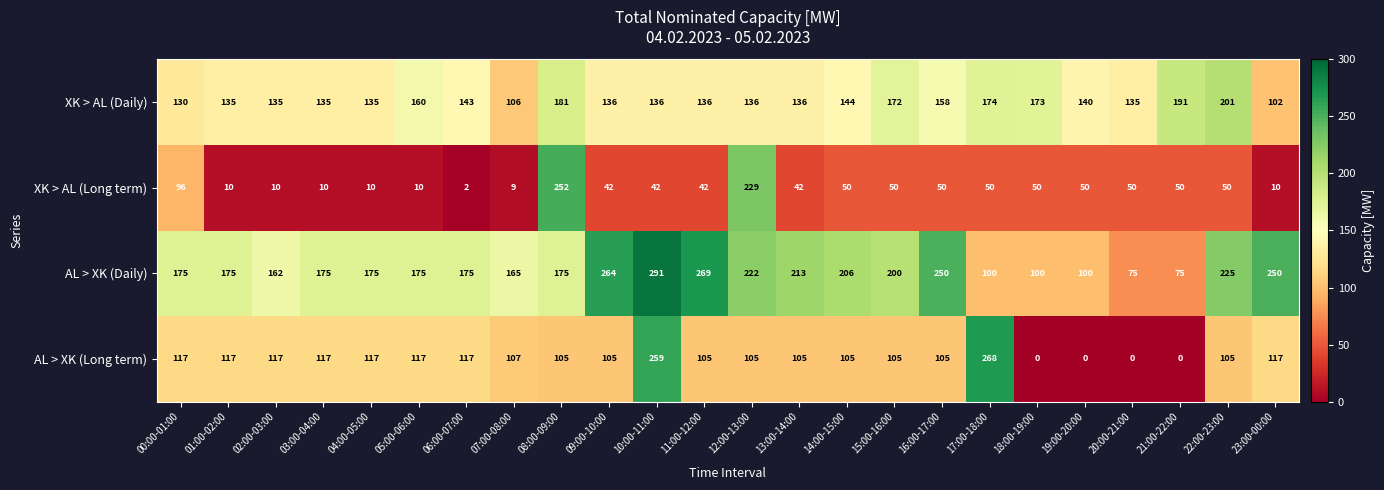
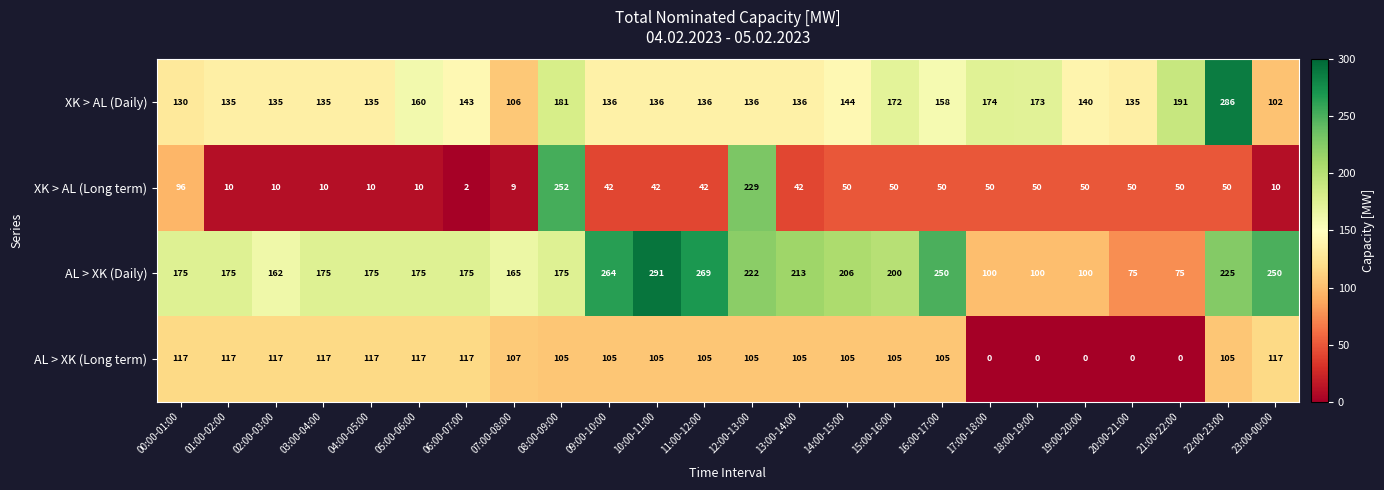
XK > AL (Daily), 22:00-23:00: 201 -> 286
AL > XK (Long term), 10:00-11:00: 259 -> 105
AL > XK (Long term), 17:00-18:00: 268 -> 0
